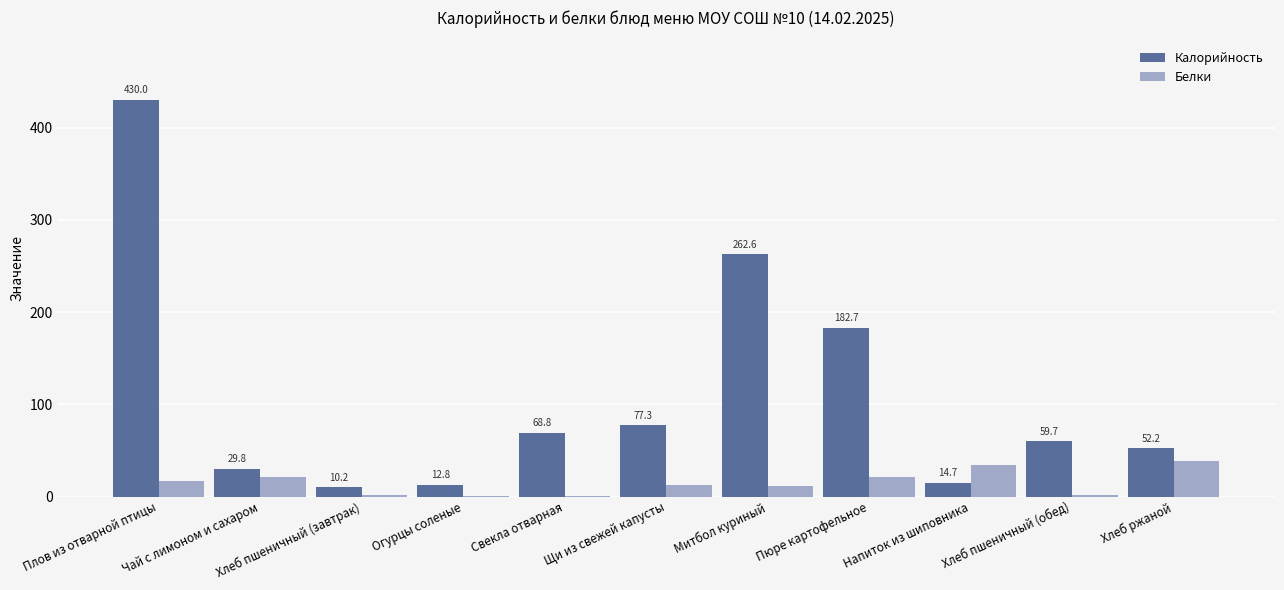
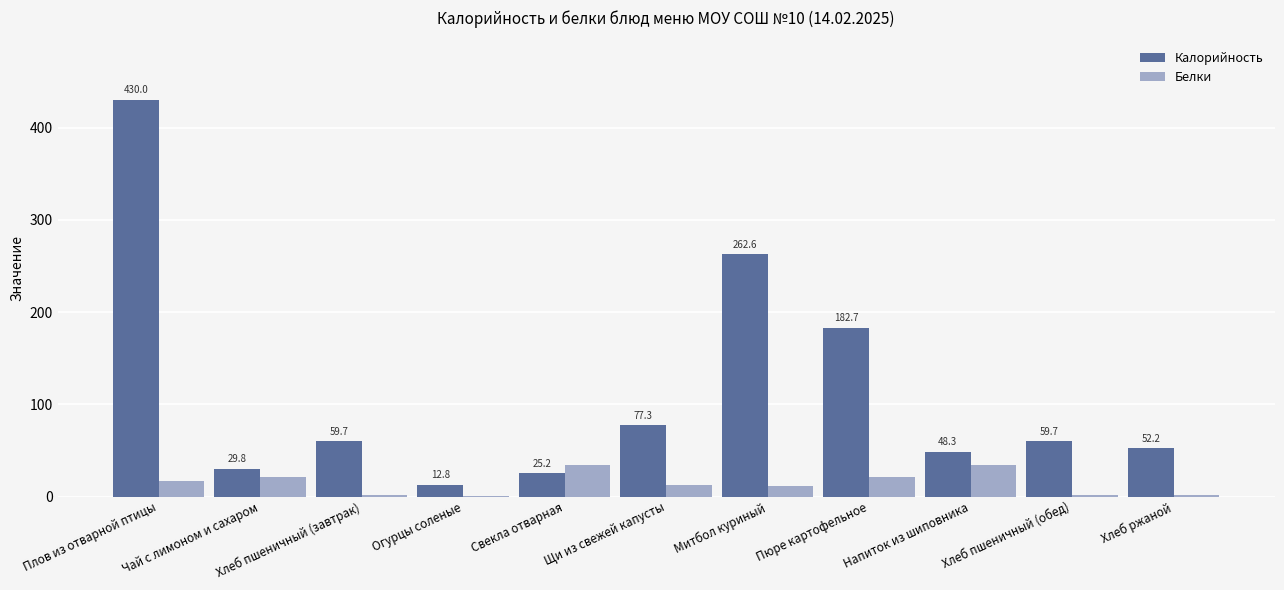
Калорийность, Хлеб пшеничный (завтрак): 10.2 -> 59.7
Калорийность, Свекла отварная: 68.8 -> 25.2
Белки, Свекла отварная: 0 -> 30
Калорийность, Напиток из шиповника: 14.7 -> 48.3
Белки, Хлеб ржаной: 40 -> 0
